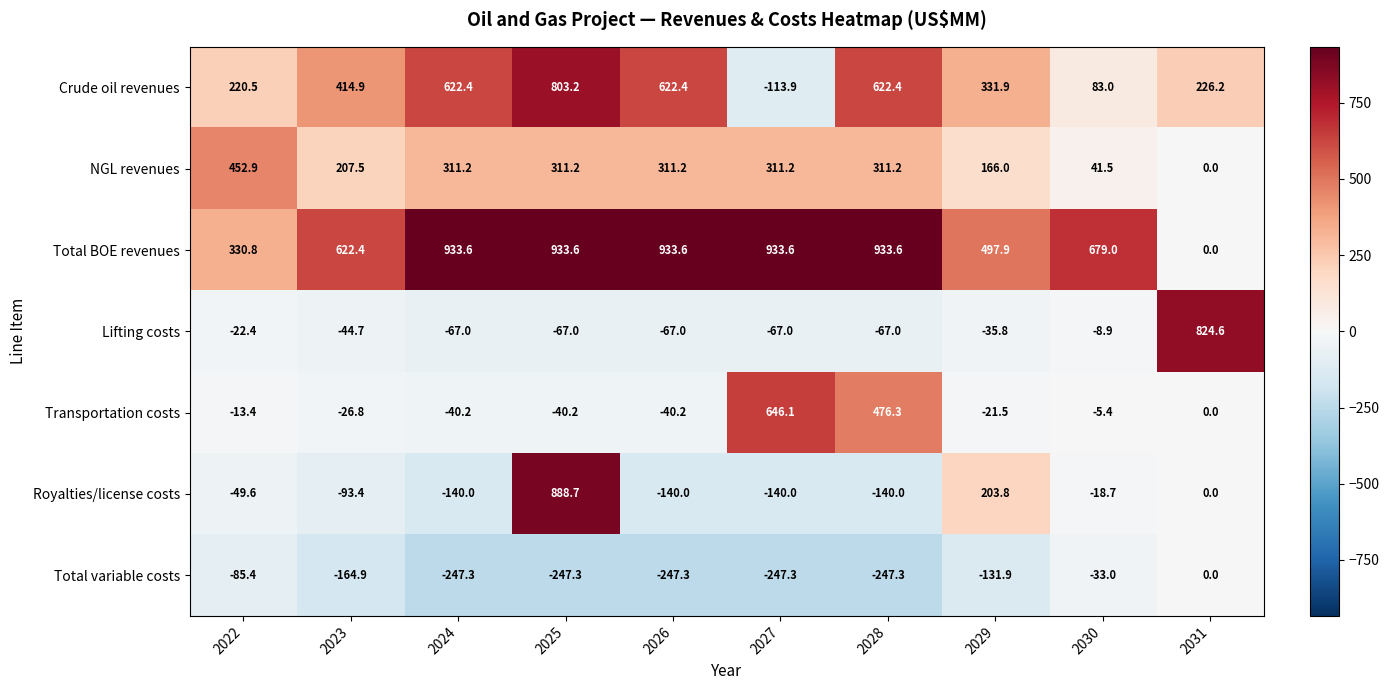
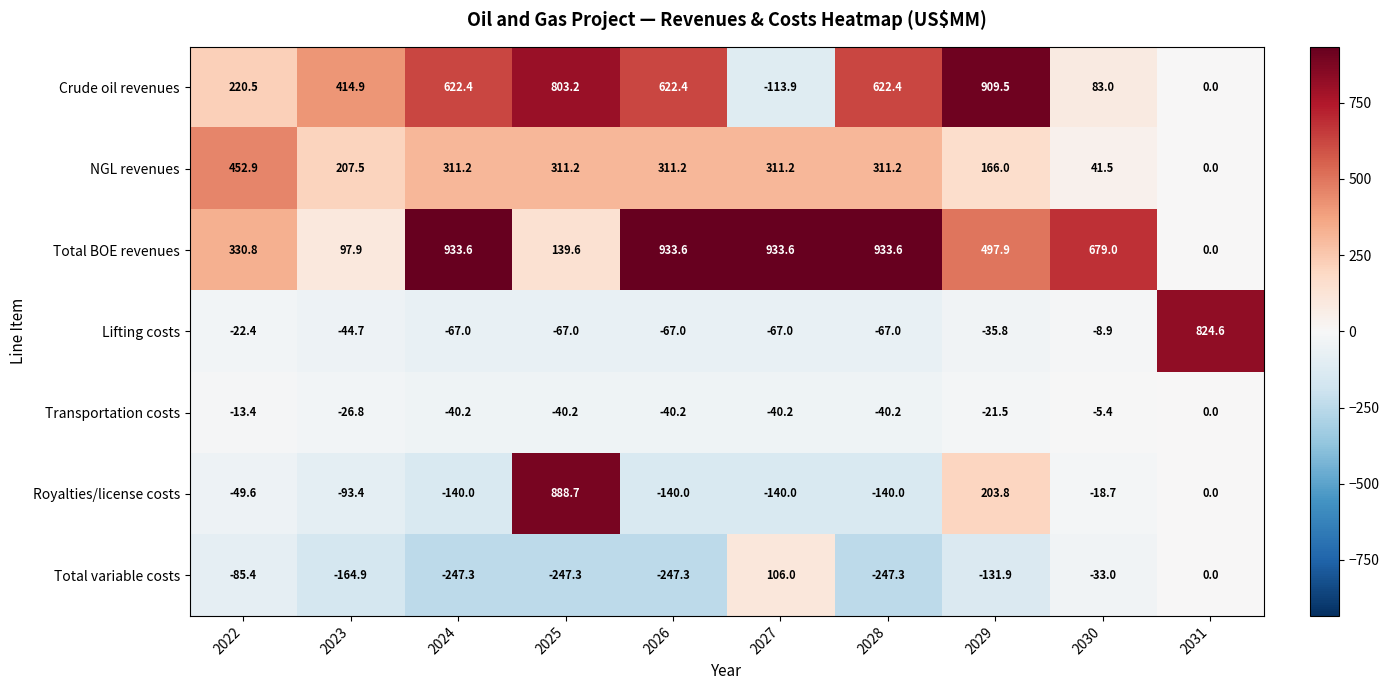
Crude oil revenues, 2029: 331.9 -> 909.5
Crude oil revenues, 2031: 226.2 -> 0.0
Total BOE revenues, 2023: 622.4 -> 97.9
Total BOE revenues, 2025: 933.6 -> 139.6
Transportation costs, 2027: 646.1 -> -40.2
Transportation costs, 2028: 476.3 -> -40.2
Total variable costs, 2027: -247.3 -> 106.0
